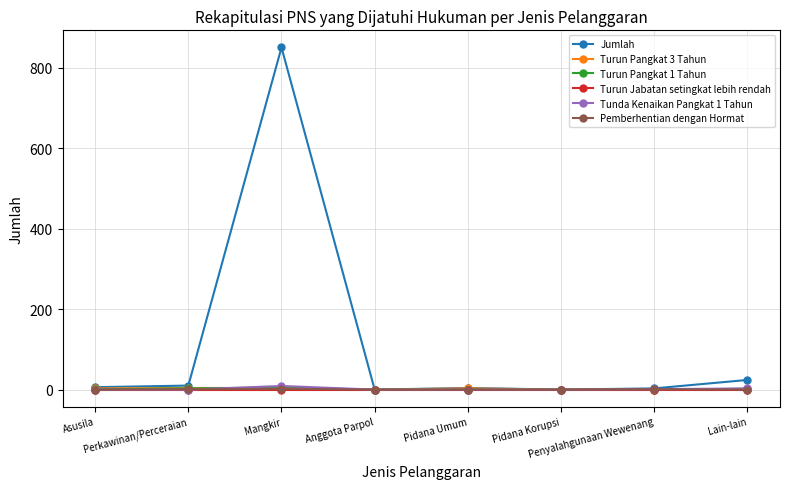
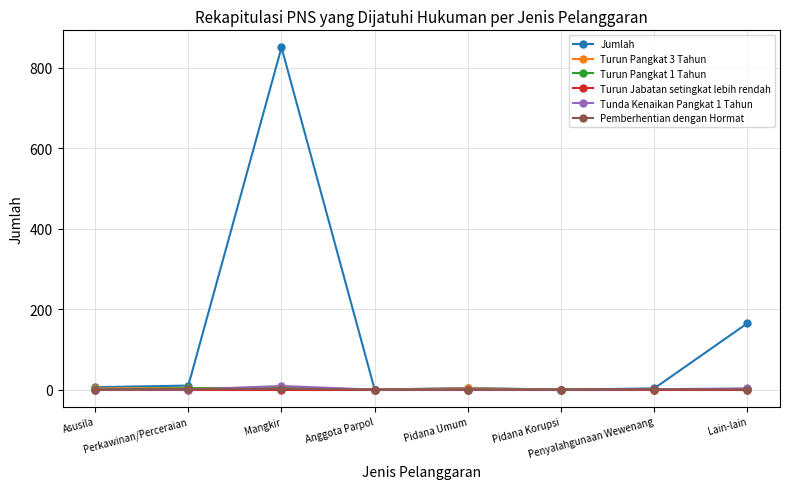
Jumlah, Lain-lain: 20 -> 170
